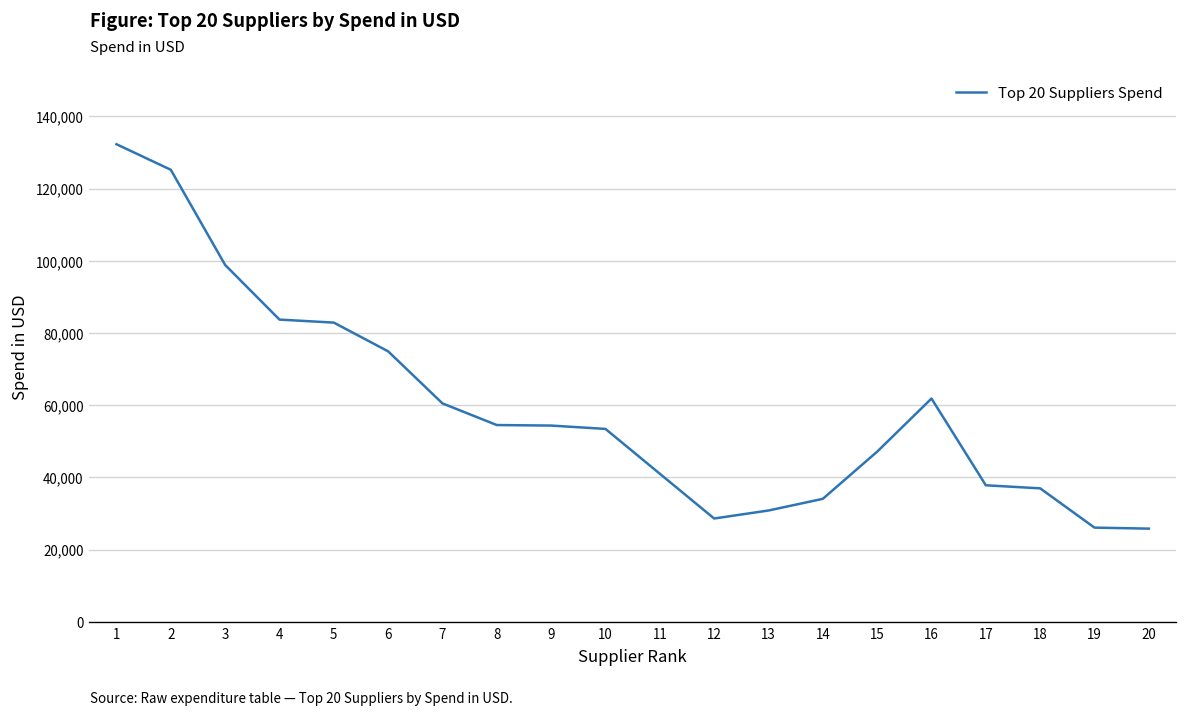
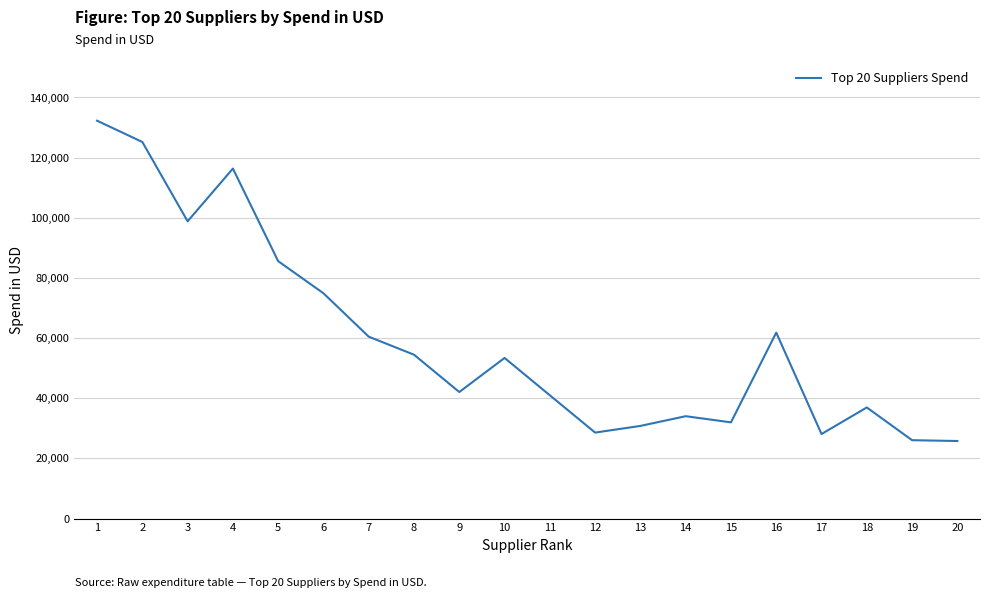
4: 84,000 -> 116,000
5: 83,000 -> 86,000
9: 54,000 -> 42,000
15: 47,000 -> 32,000
17: 38,000 -> 28,000
